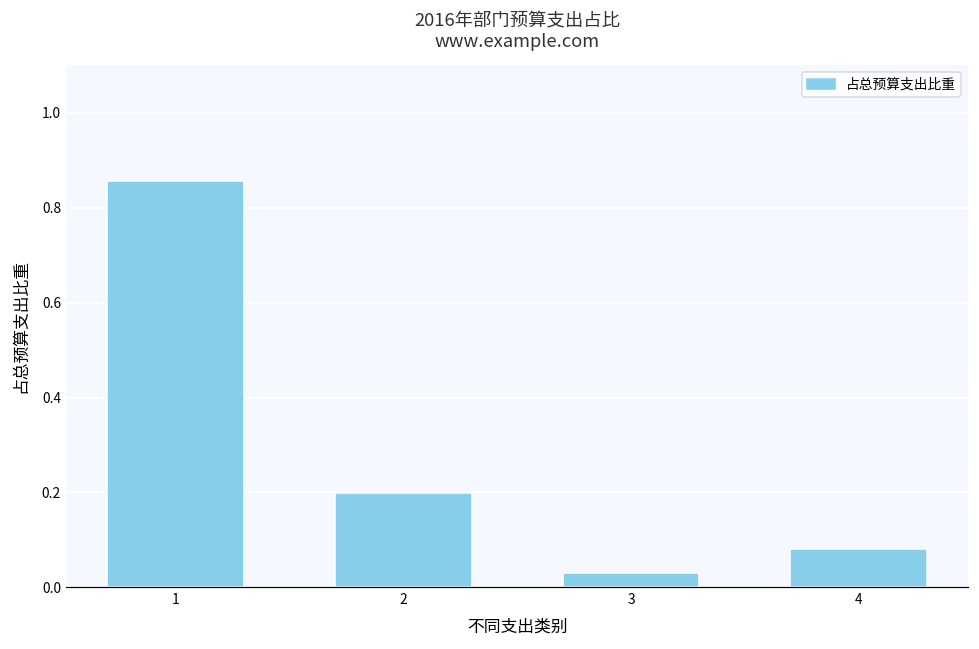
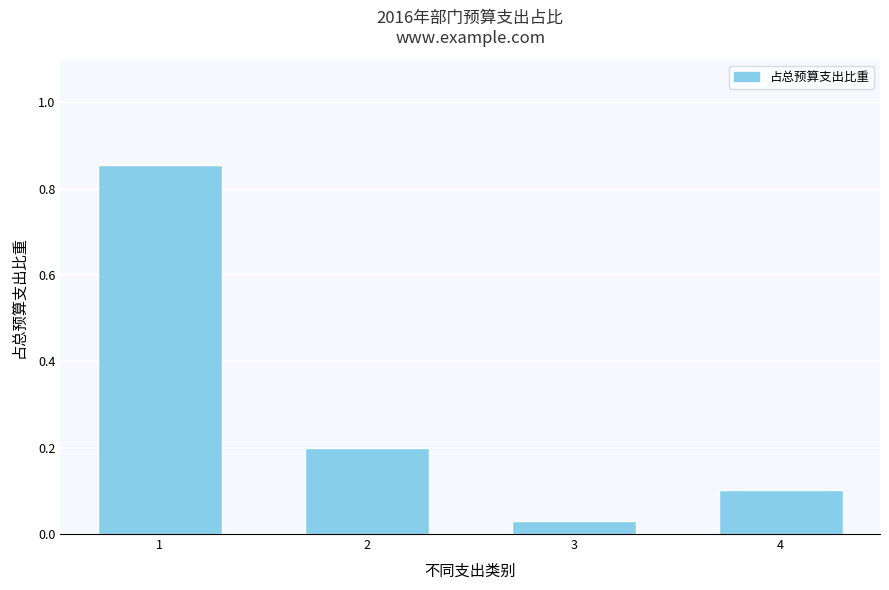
4: 0.08 -> 0.10
